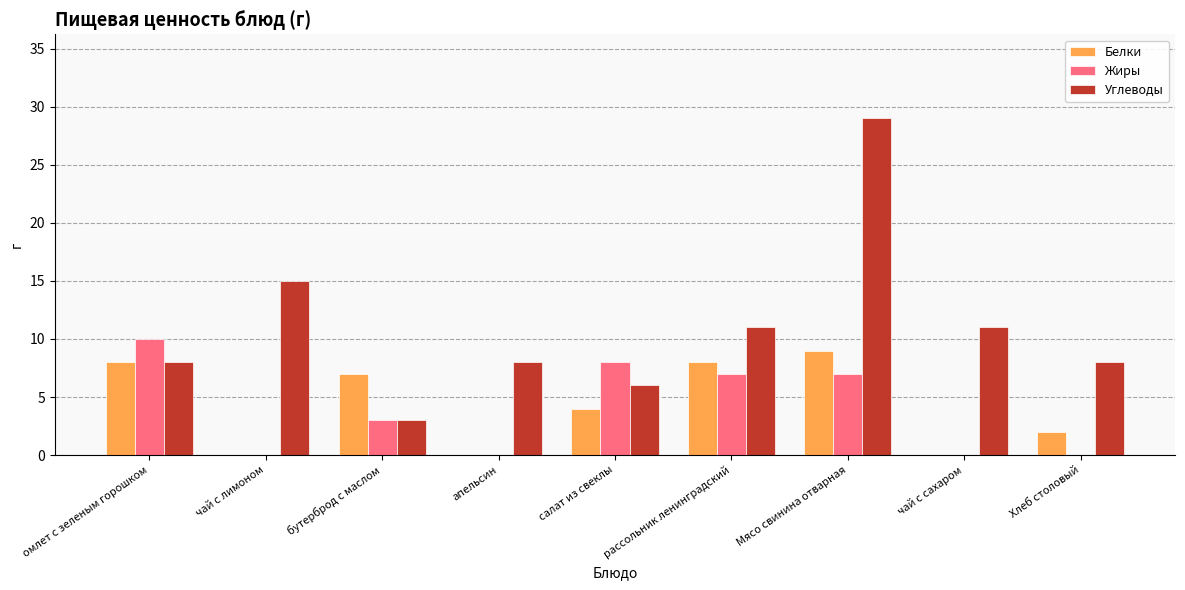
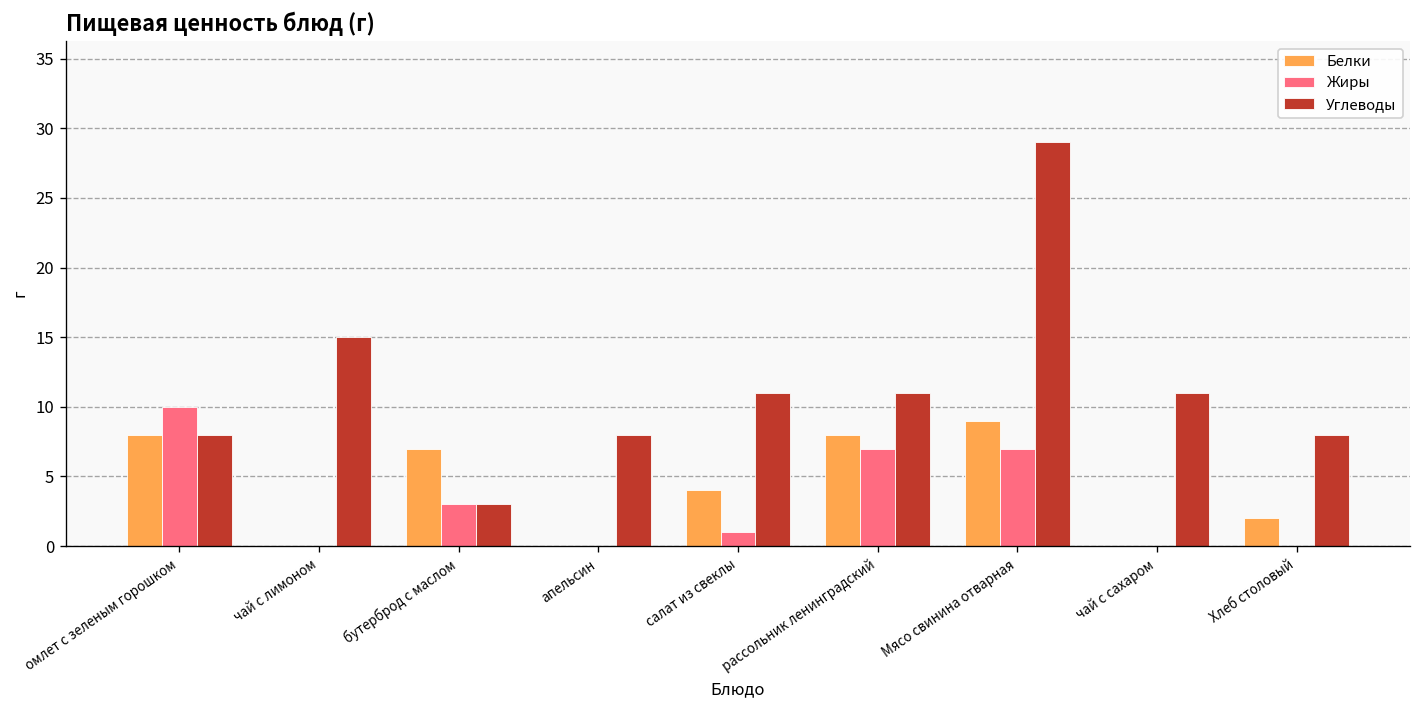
Жиры, салат из свеклы: 8 -> 1
Углеводы, салат из свеклы: 6 -> 11
